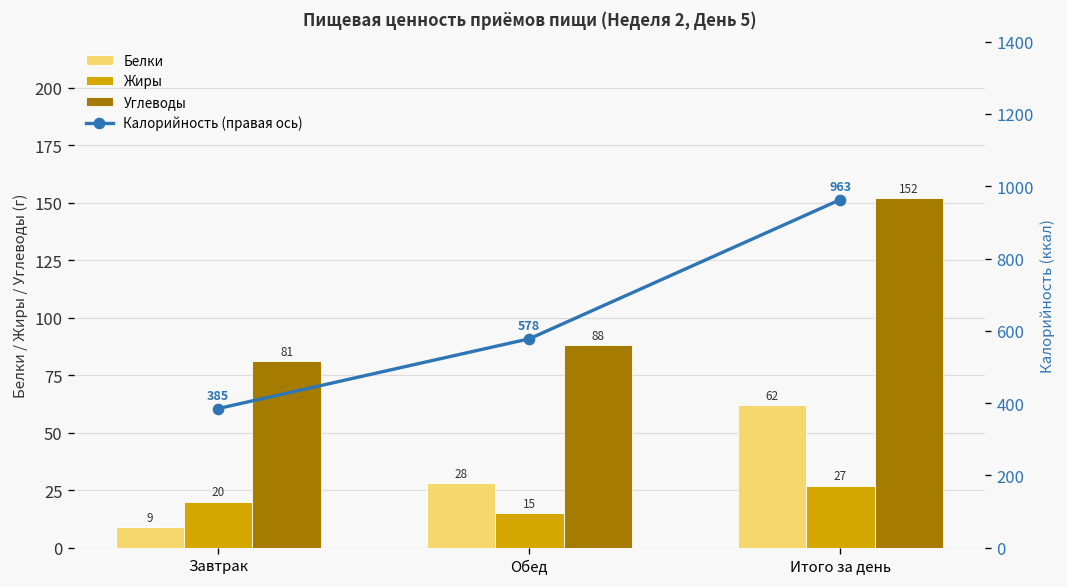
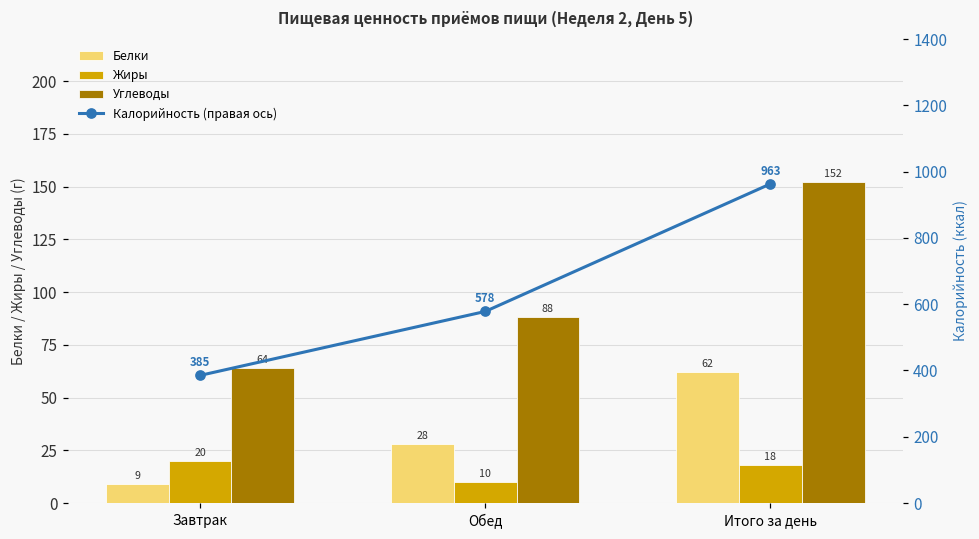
Углеводы, Завтрак: 81 -> 64
Жиры, Обед: 15 -> 10
Жиры, Итого за день: 27 -> 18
